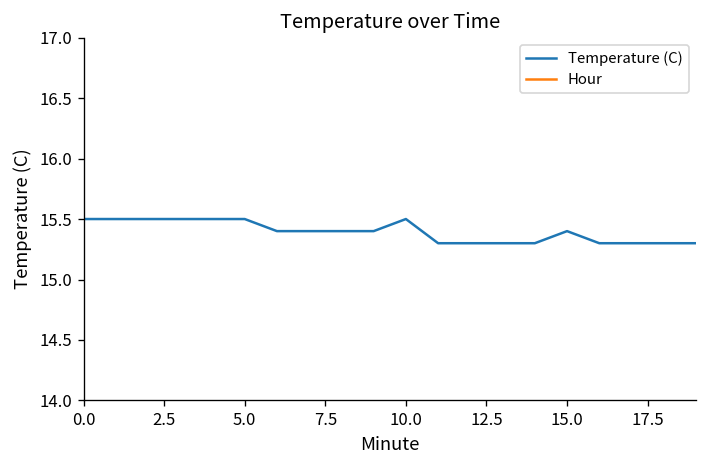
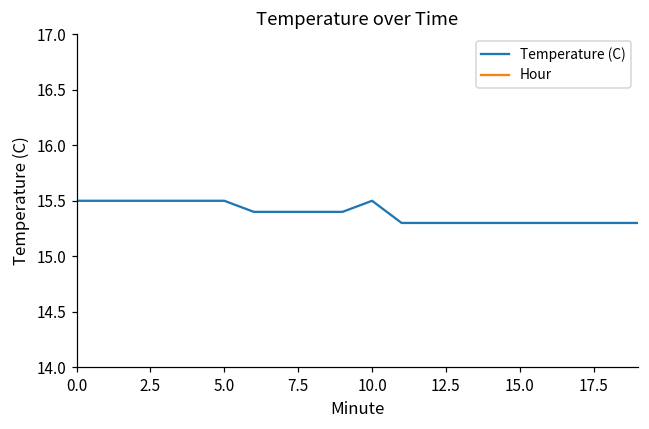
Temperature (C), 15.0: 15.4 -> 15.3
